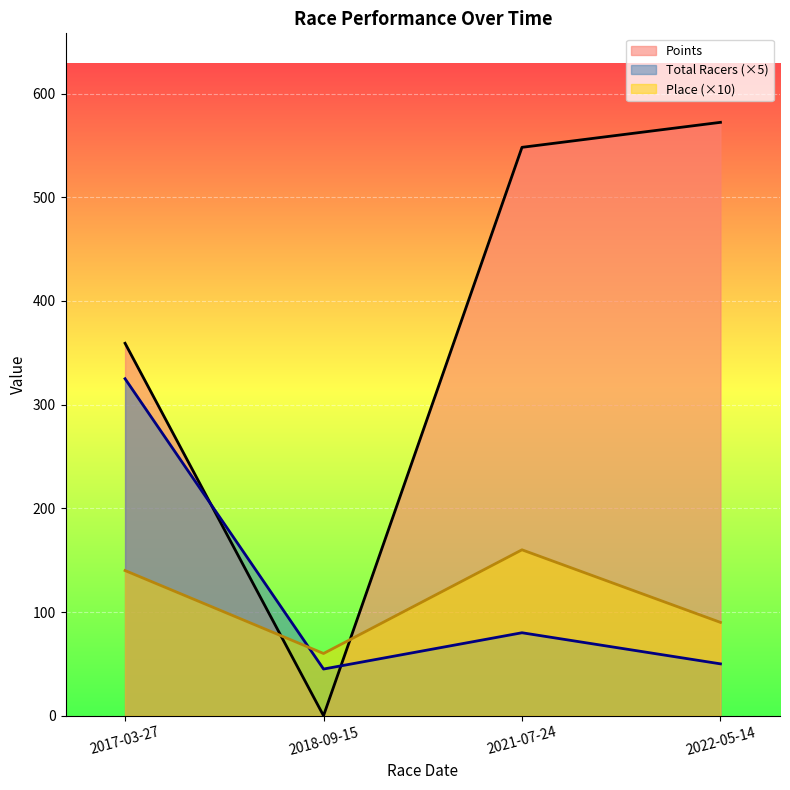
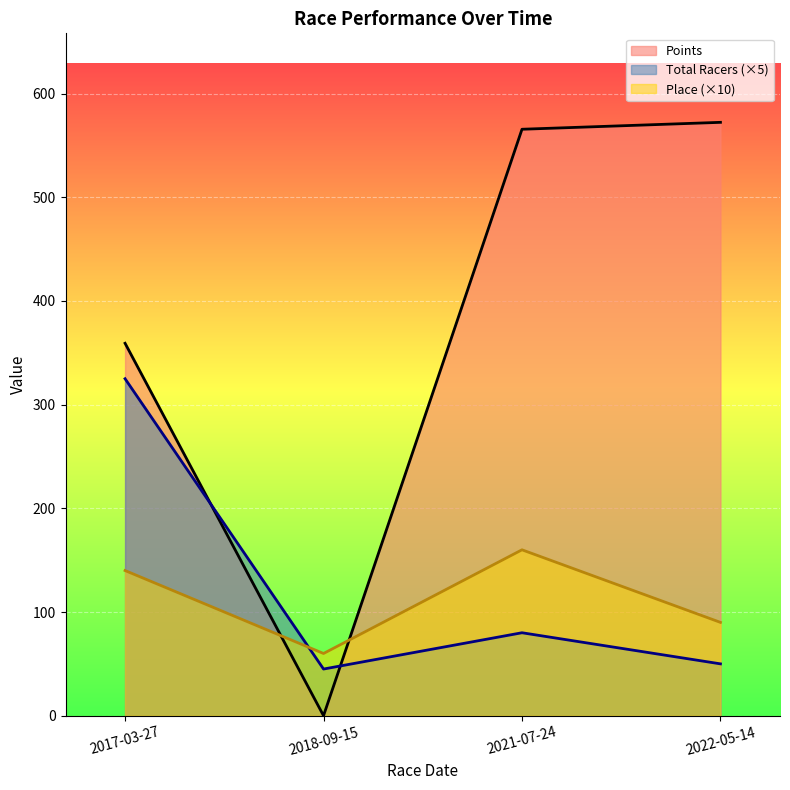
Points, 2021-07-24: 548 -> 566
